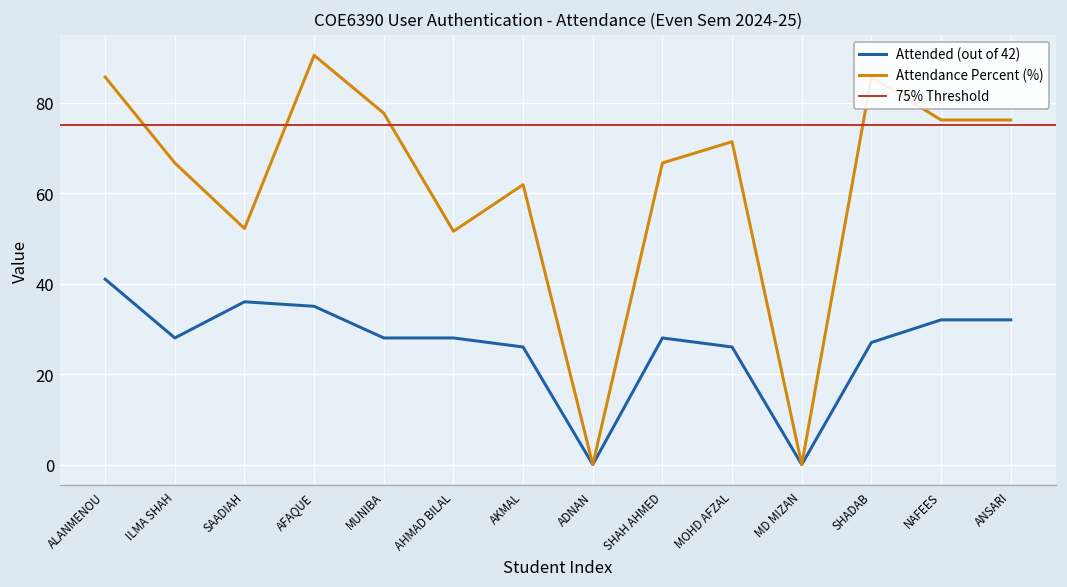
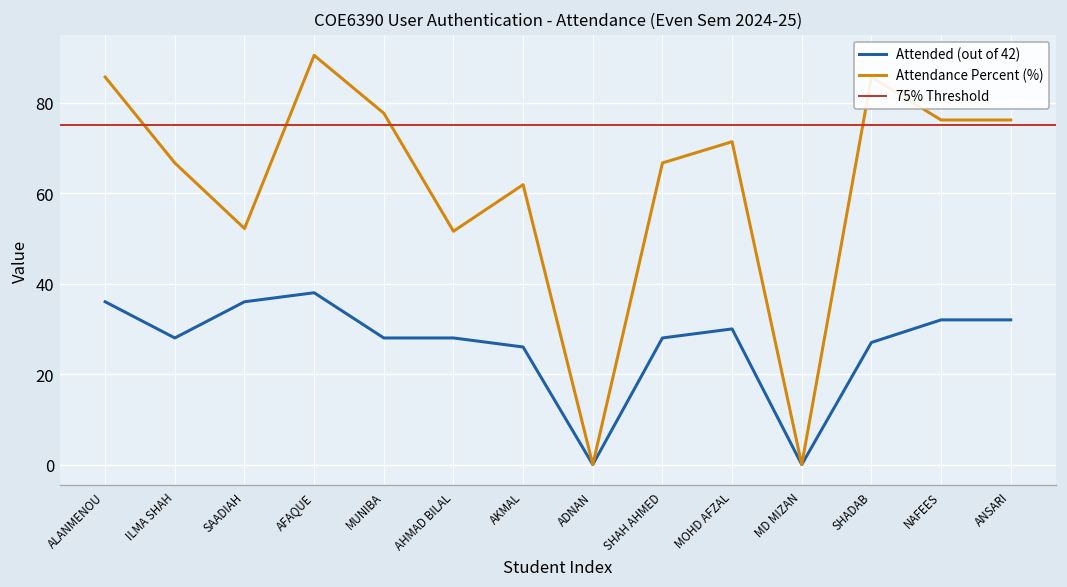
Attended (out of 42), ALANMENOU: 41 -> 36
Attended (out of 42), AFAQUE: 35 -> 38
Attended (out of 42), MOHD AFZAL: 26 -> 30
